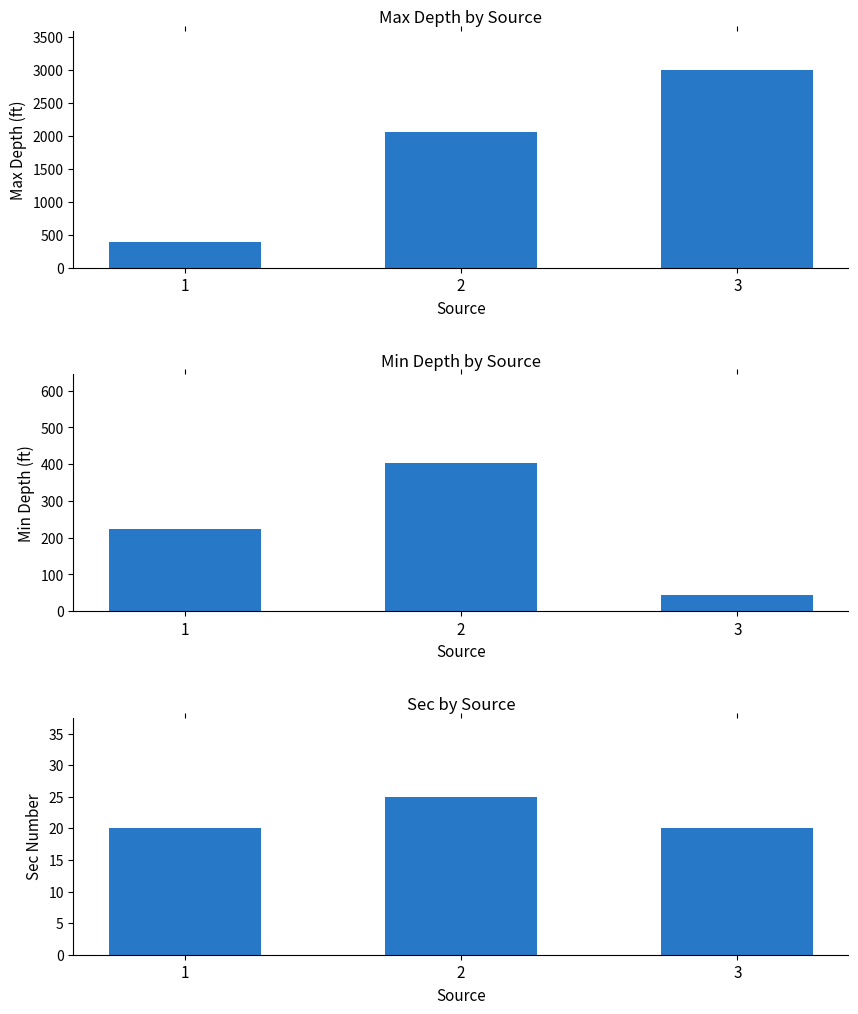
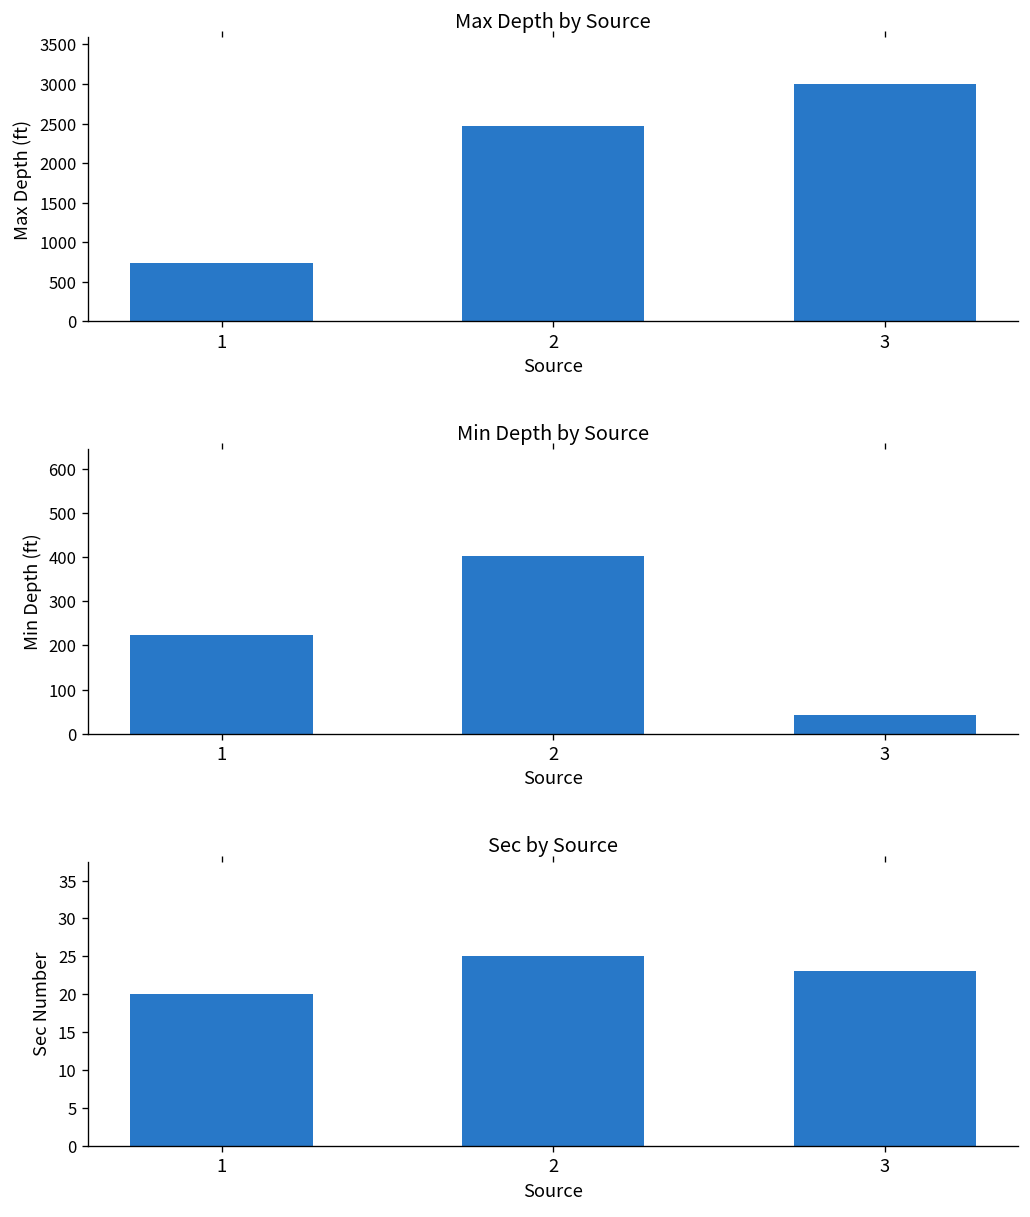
Max Depth by Source, 1: 400 -> 700
Max Depth by Source, 2: 2100 -> 2500
Sec by Source, 3: 20 -> 23
